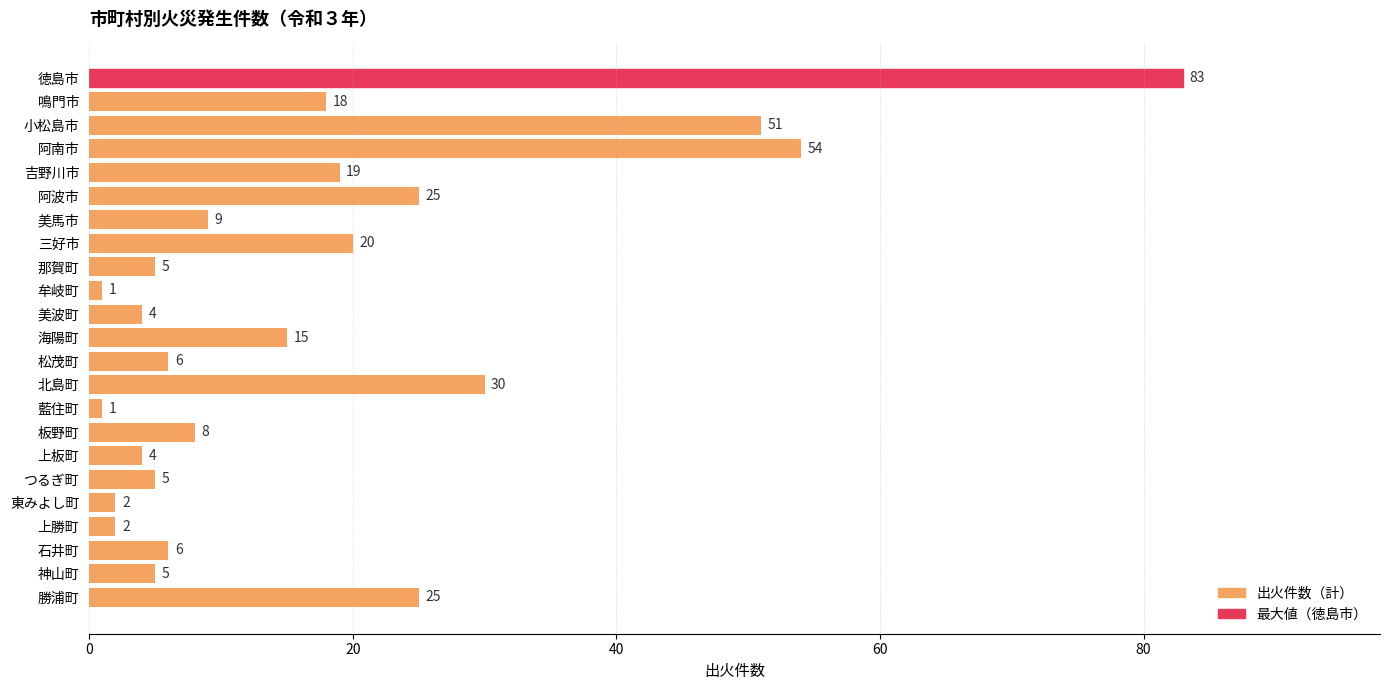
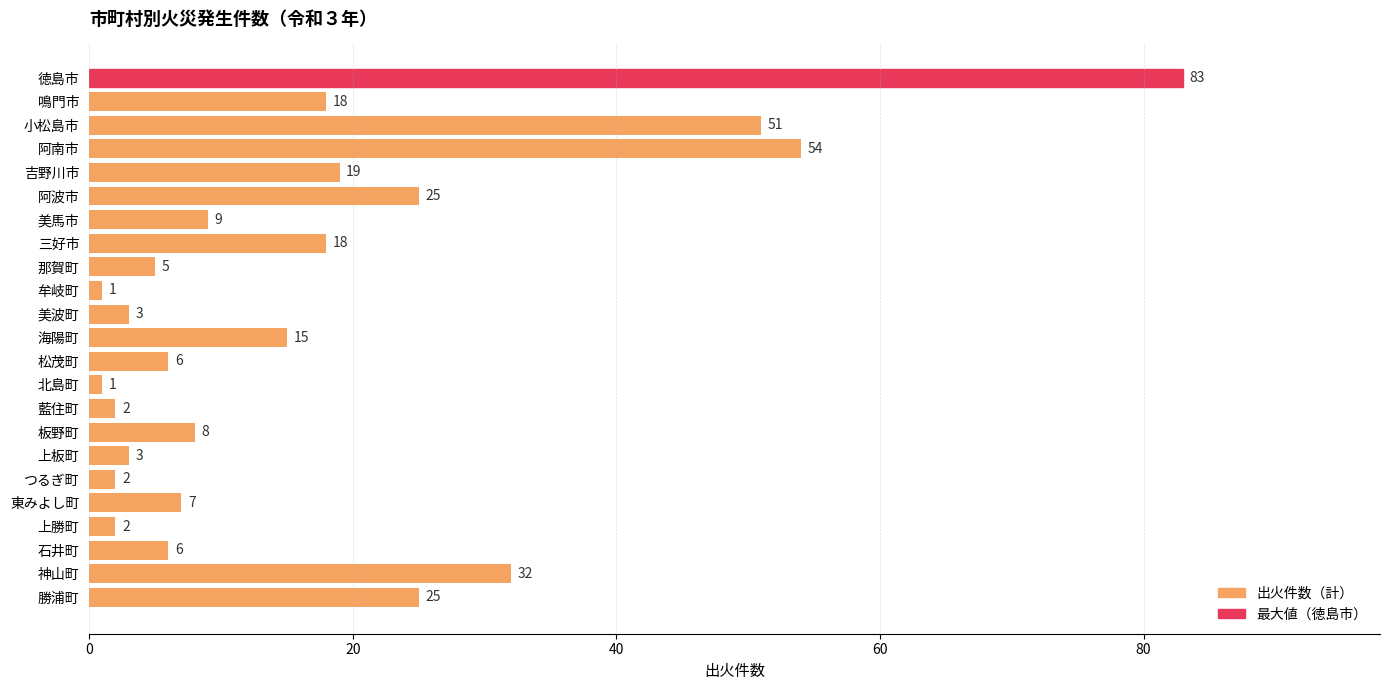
三好市: 20 -> 18
美波町: 4 -> 3
北島町: 30 -> 1
藍住町: 1 -> 2
上板町: 4 -> 3
つるぎ町: 5 -> 2
東みよし町: 2 -> 7
神山町: 5 -> 32
